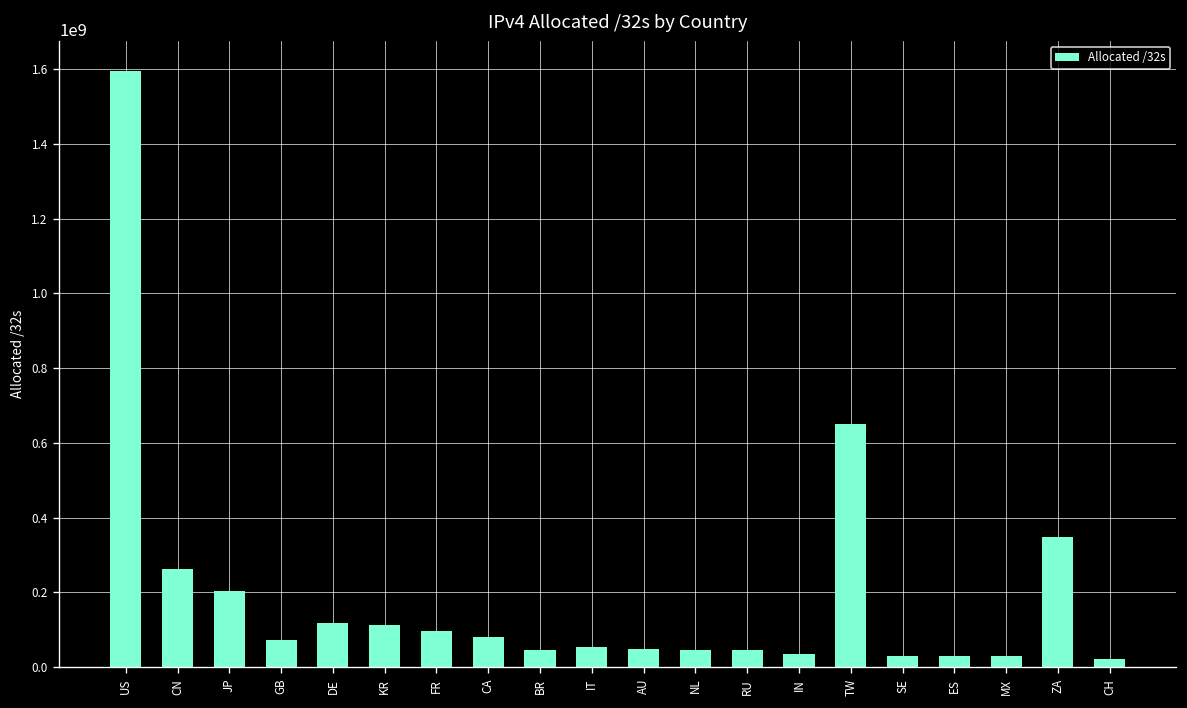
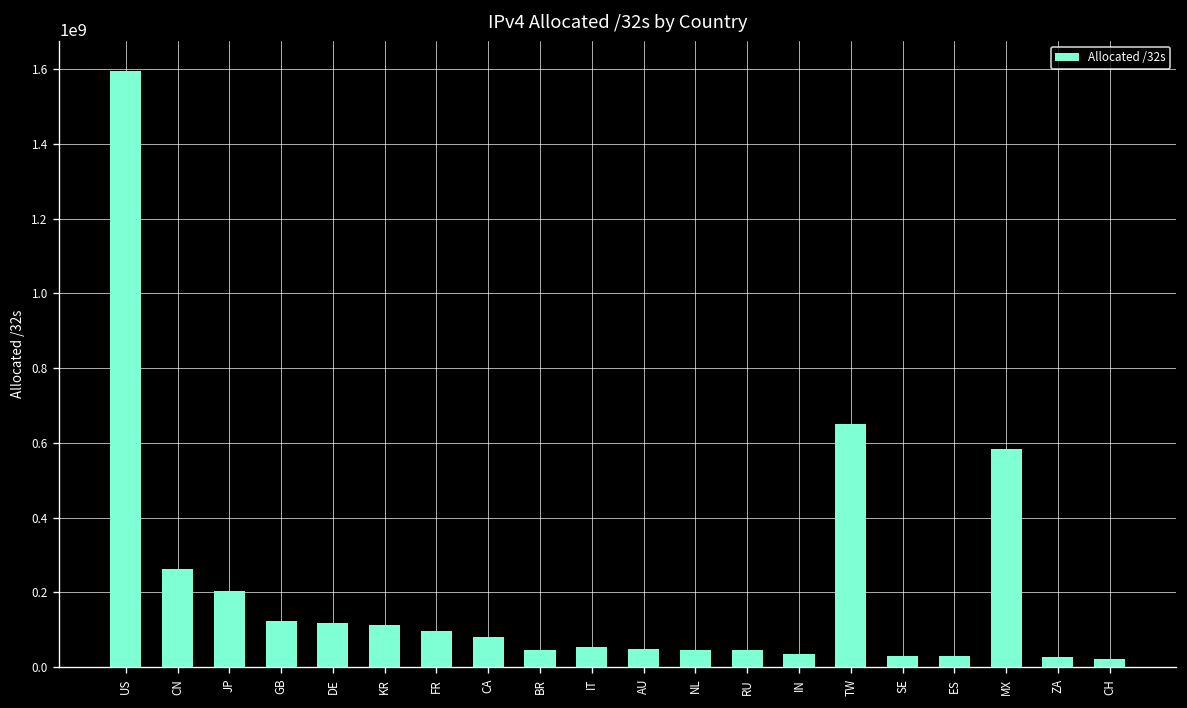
GB: 70000000 -> 120000000
MX: 30000000 -> 580000000
ZA: 350000000 -> 30000000
